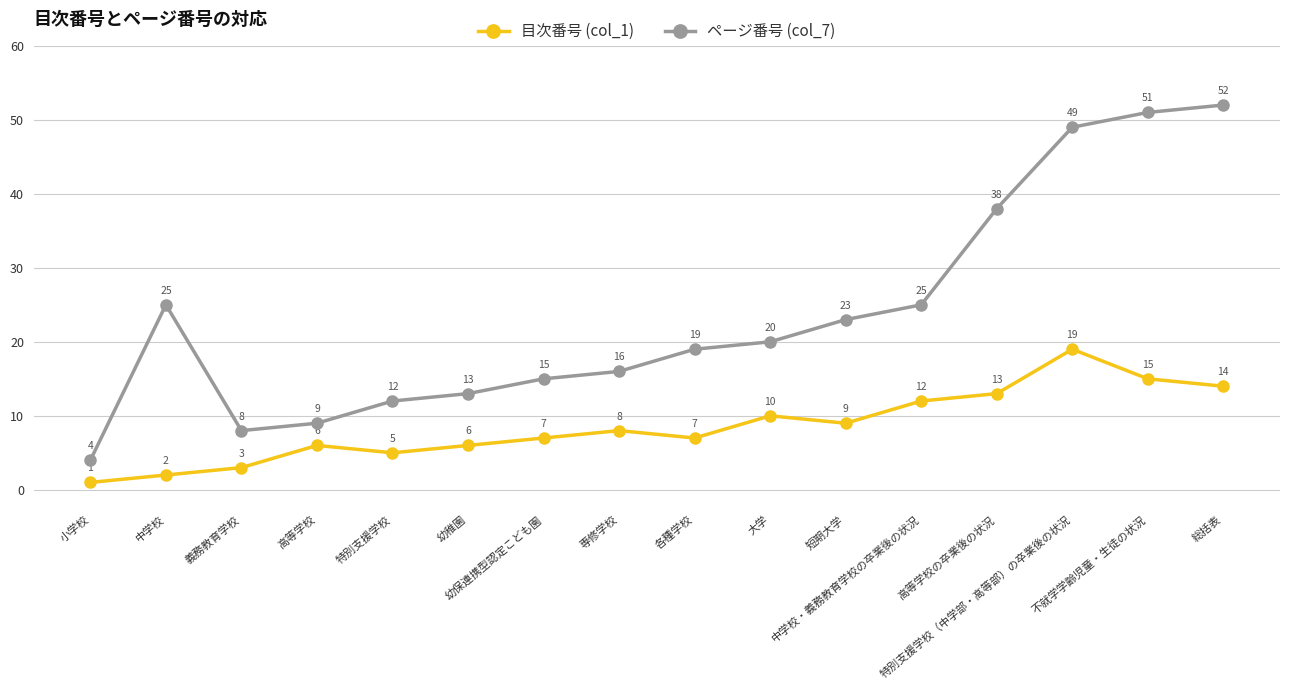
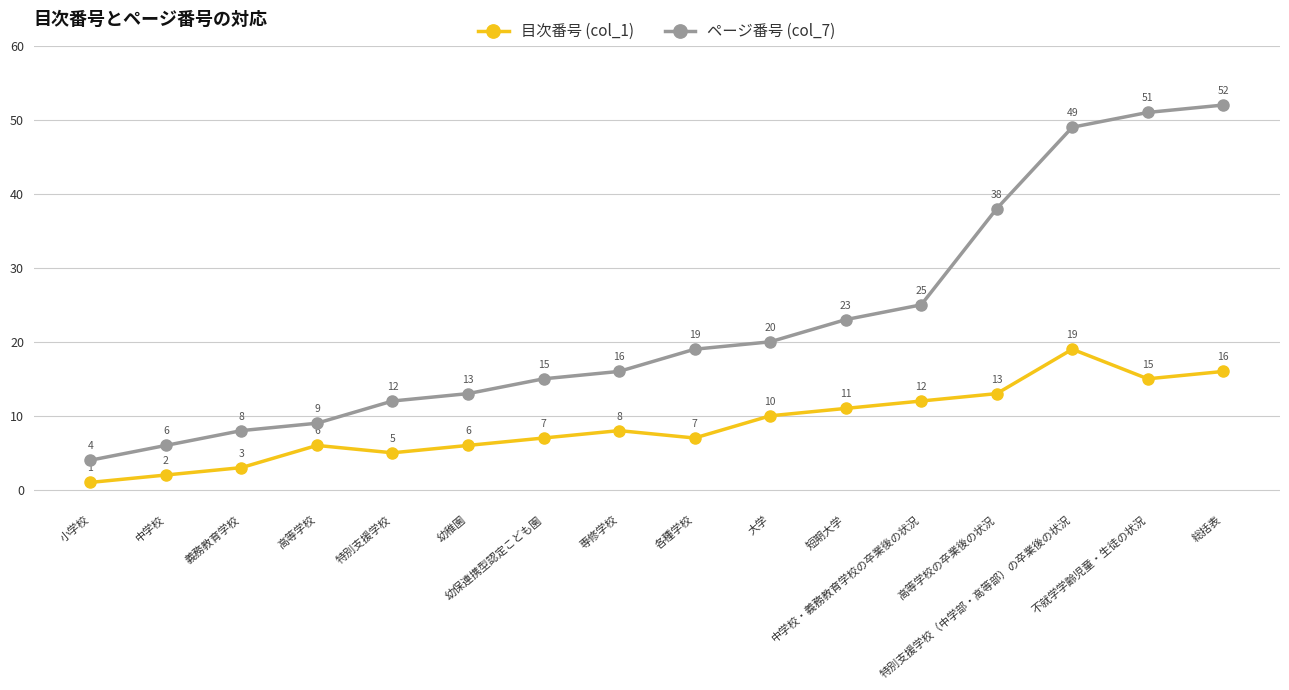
ページ番号 (col_7), 中学校: 25 -> 6
目次番号 (col_1), 短期大学: 9 -> 11
目次番号 (col_1), 総括表: 14 -> 16
